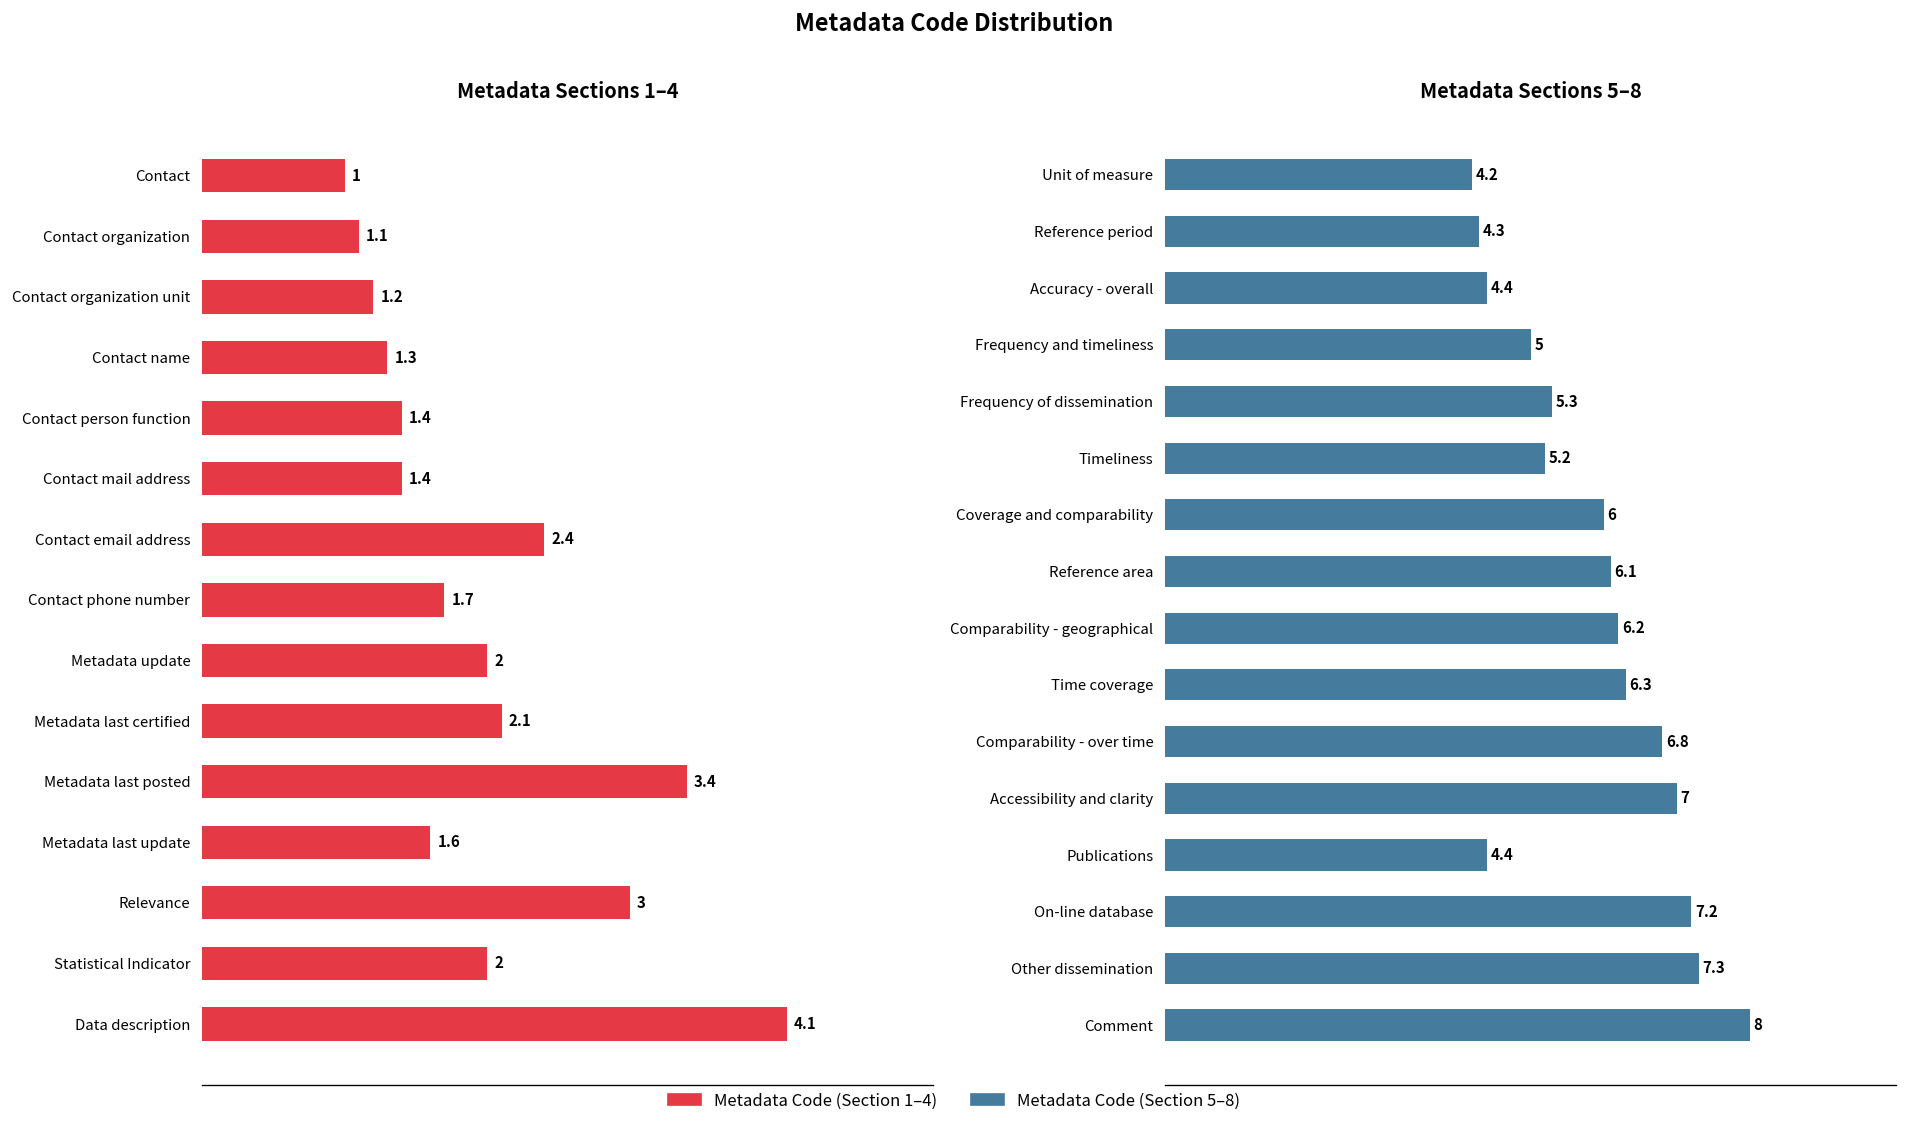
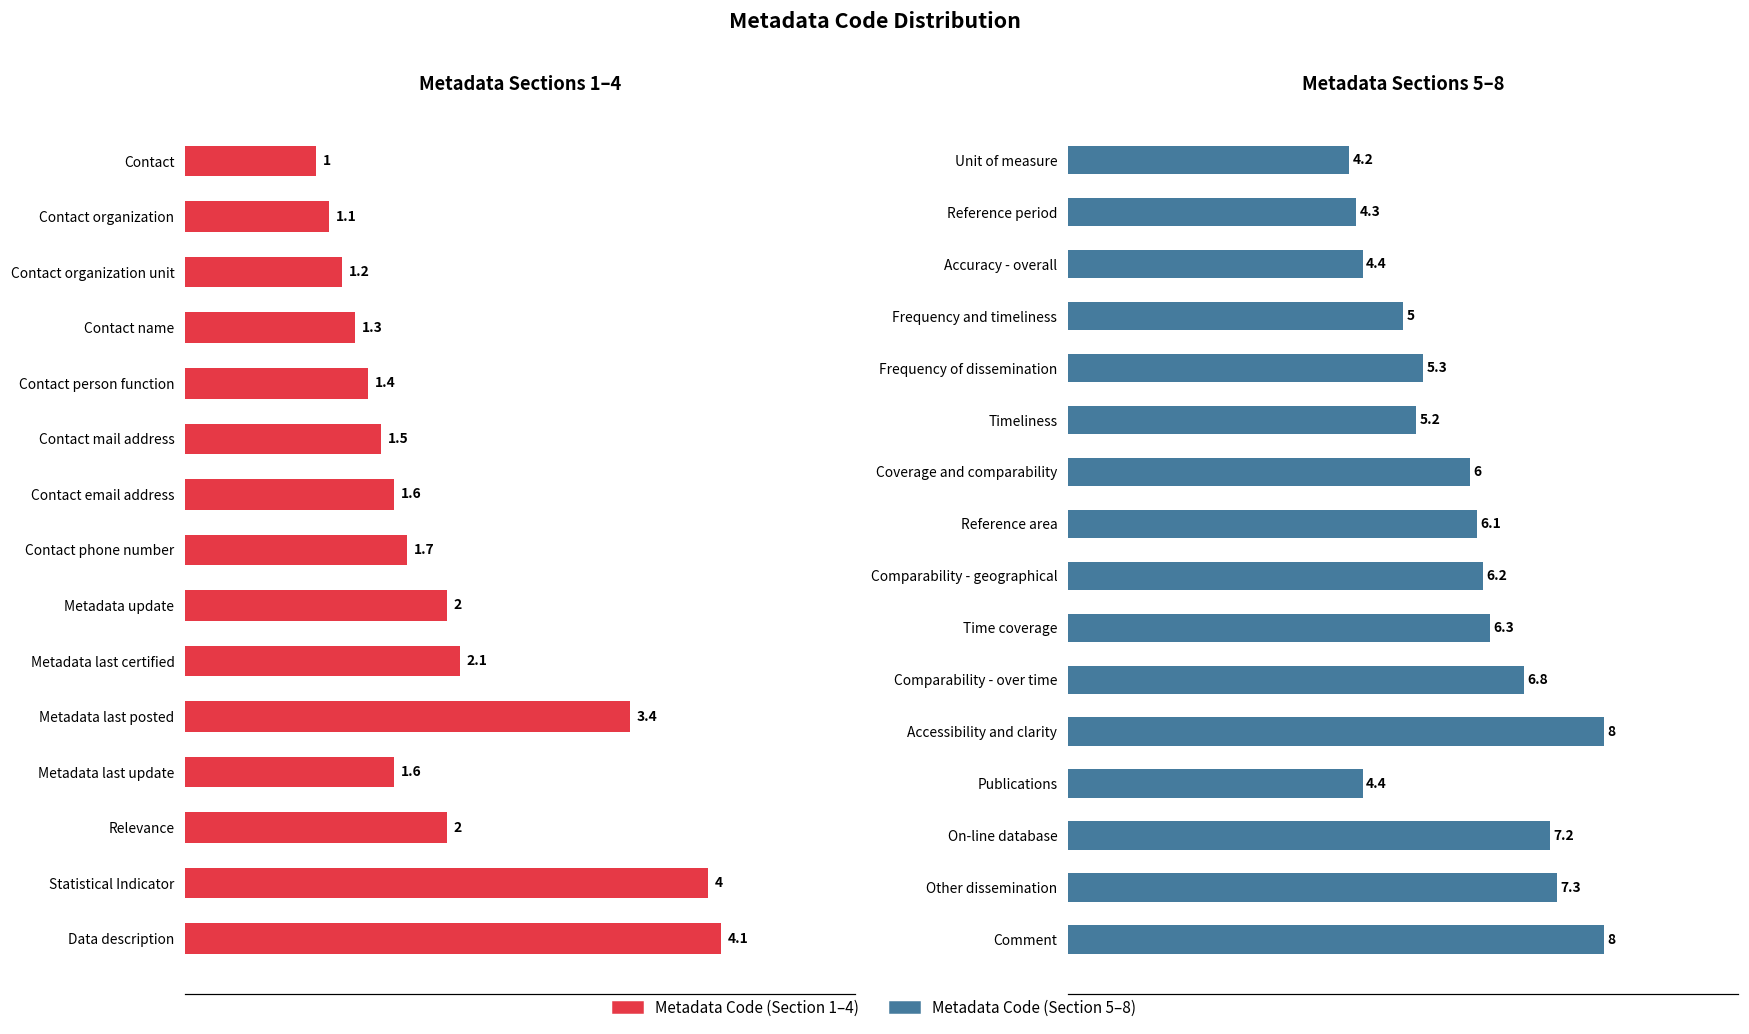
Metadata Sections 1–4, Contact mail address: 1.4 -> 1.5
Metadata Sections 1–4, Contact email address: 2.4 -> 1.6
Metadata Sections 1–4, Relevance: 3 -> 2
Metadata Sections 1–4, Statistical Indicator: 2 -> 4
Metadata Sections 5–8, Accessibility and clarity: 7 -> 8
